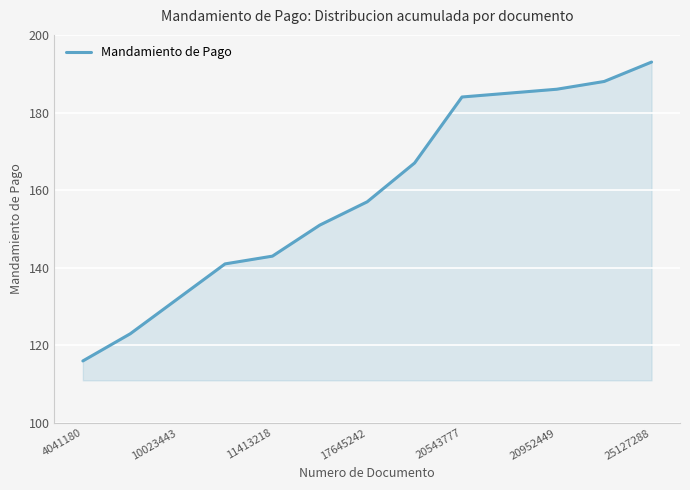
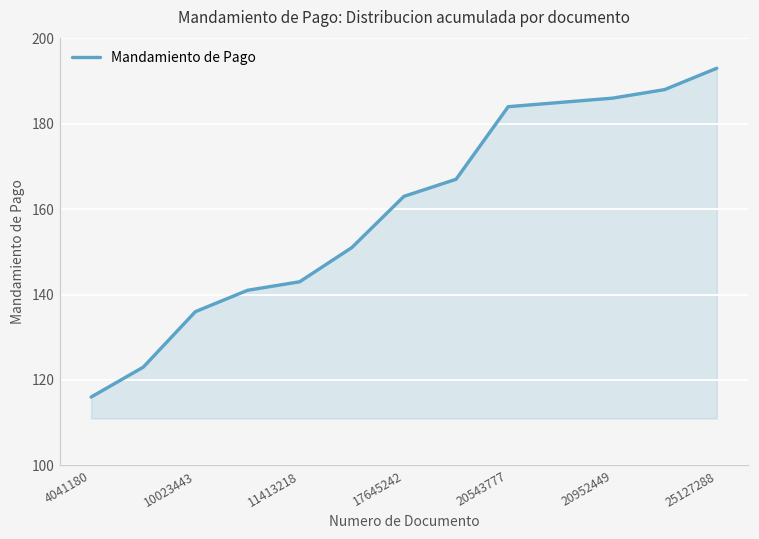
10023443: 132 -> 136
17645242: 157 -> 163
